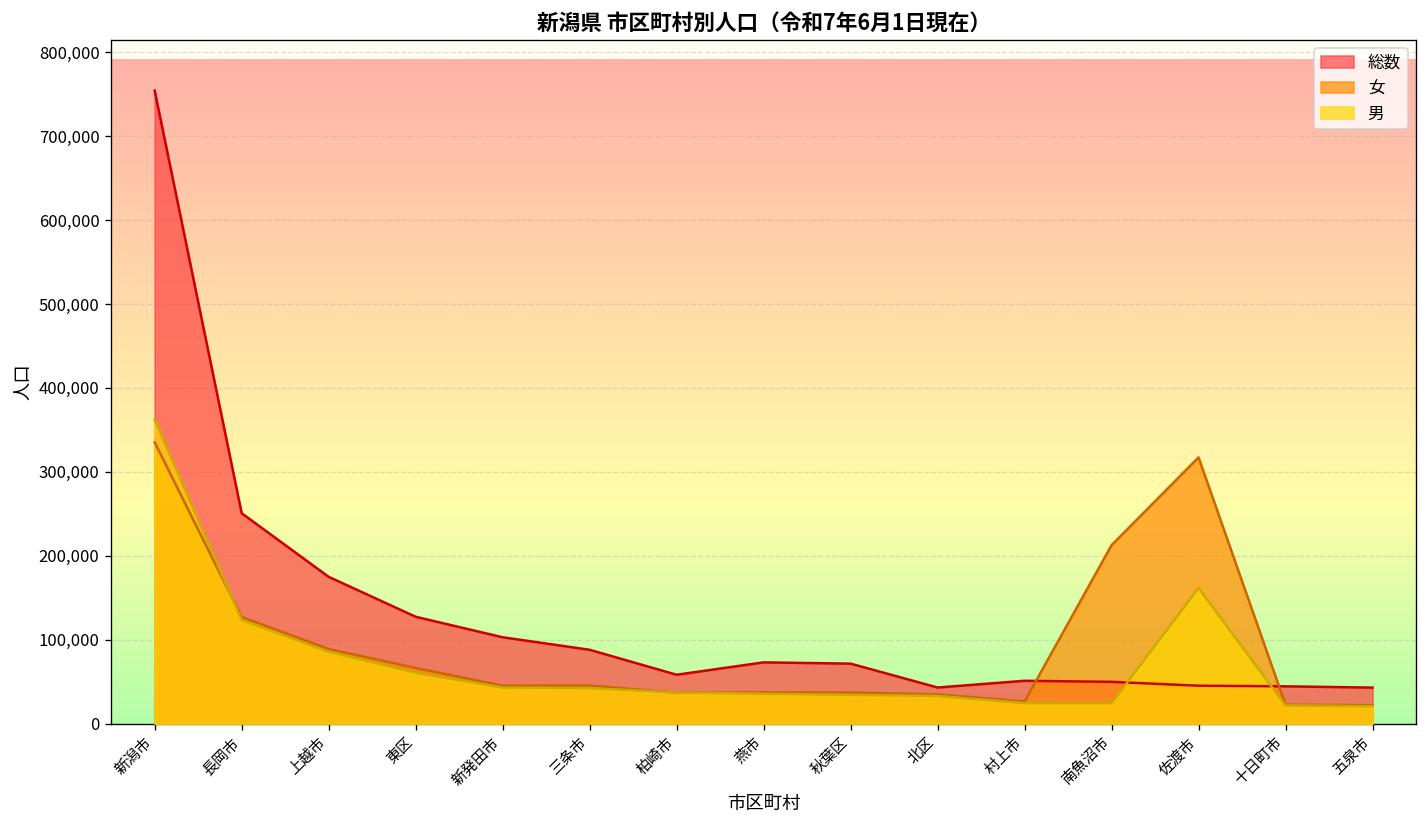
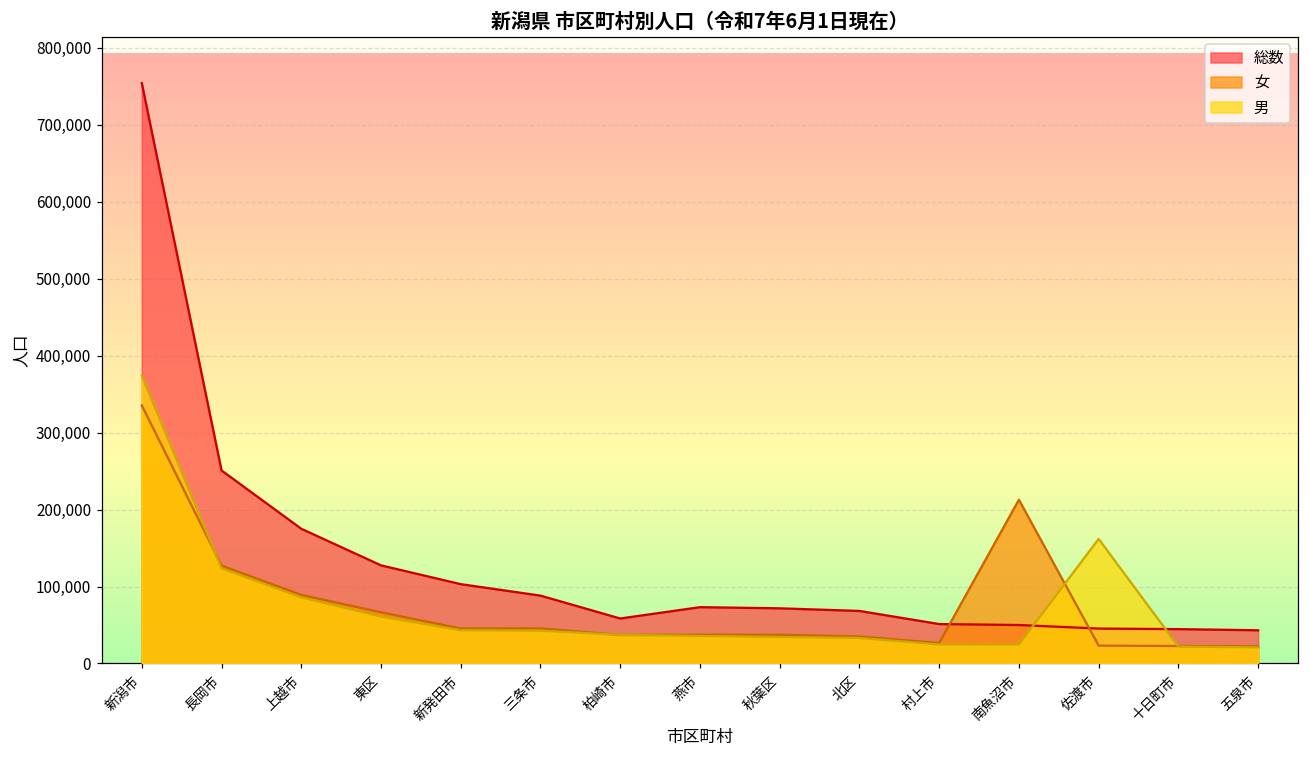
男, 新潟市: 360,000 -> 370,000
総数, 北区: 40,000 -> 70,000
女, 佐渡市: 320,000 -> 20,000
